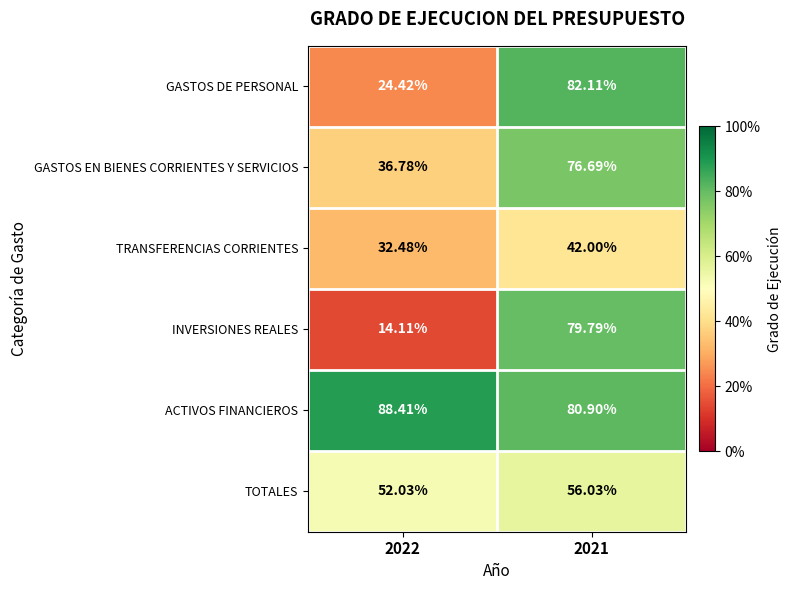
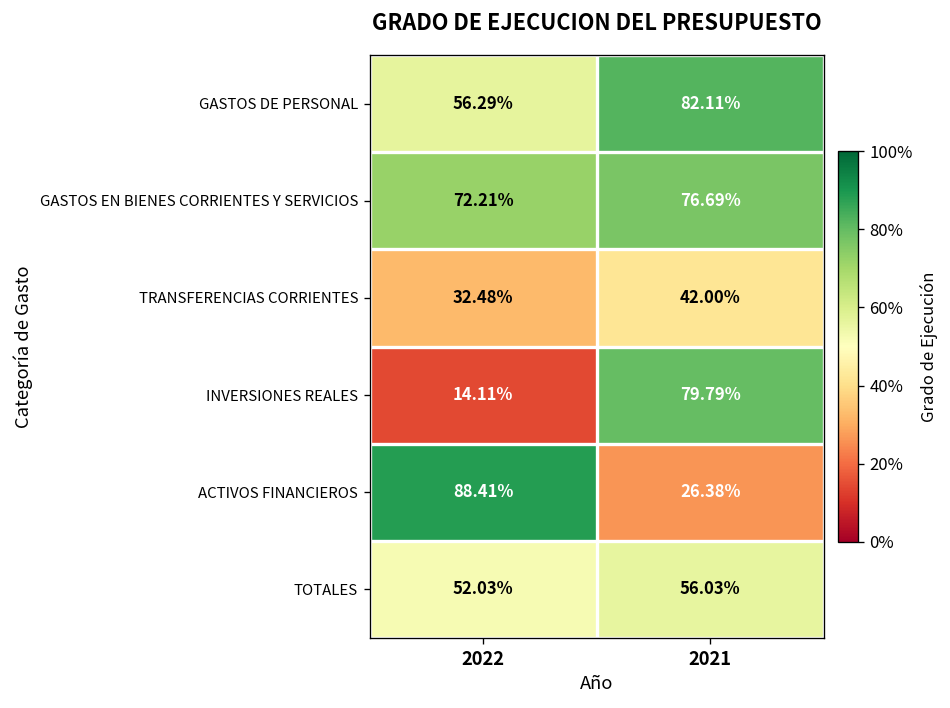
GASTOS DE PERSONAL, 2022: 24.42% -> 56.29%
GASTOS EN BIENES CORRIENTES Y SERVICIOS, 2022: 36.78% -> 72.21%
ACTIVOS FINANCIEROS, 2021: 80.90% -> 26.38%
